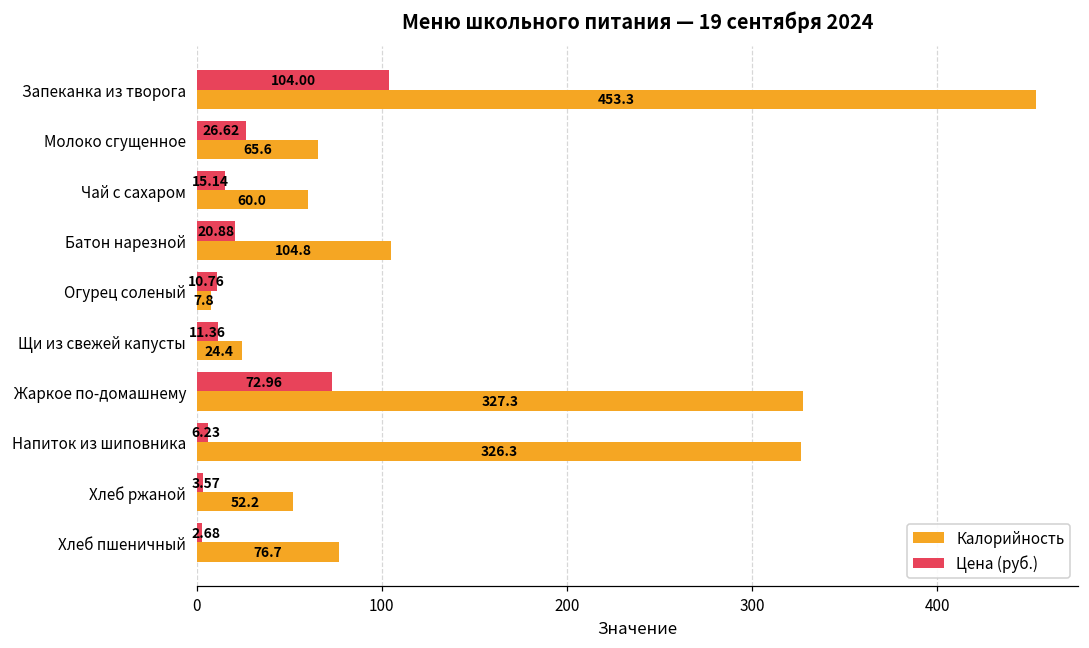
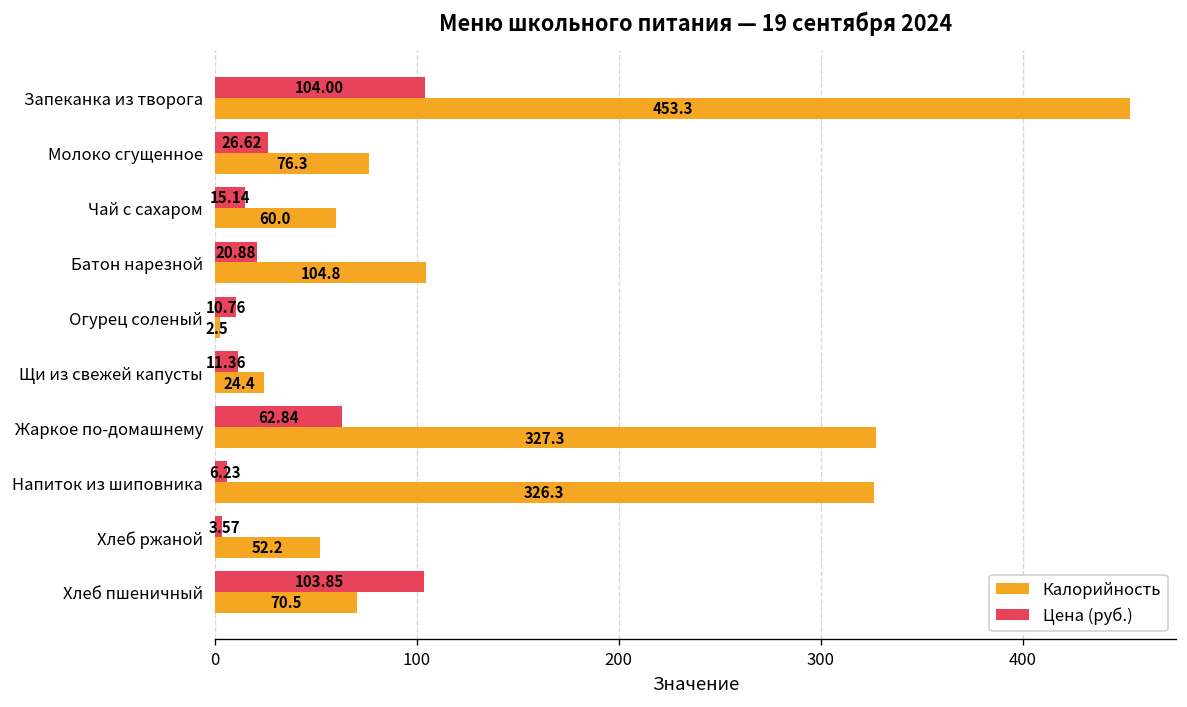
Калорийность, Молоко сгущенное: 65.6 -> 76.3
Калорийность, Огурец соленый: 7.8 -> 2.5
Цена (руб.), Жаркое по-домашнему: 72.96 -> 62.84
Цена (руб.), Хлеб пшеничный: 2.68 -> 103.85
Калорийность, Хлеб пшеничный: 76.7 -> 70.5
